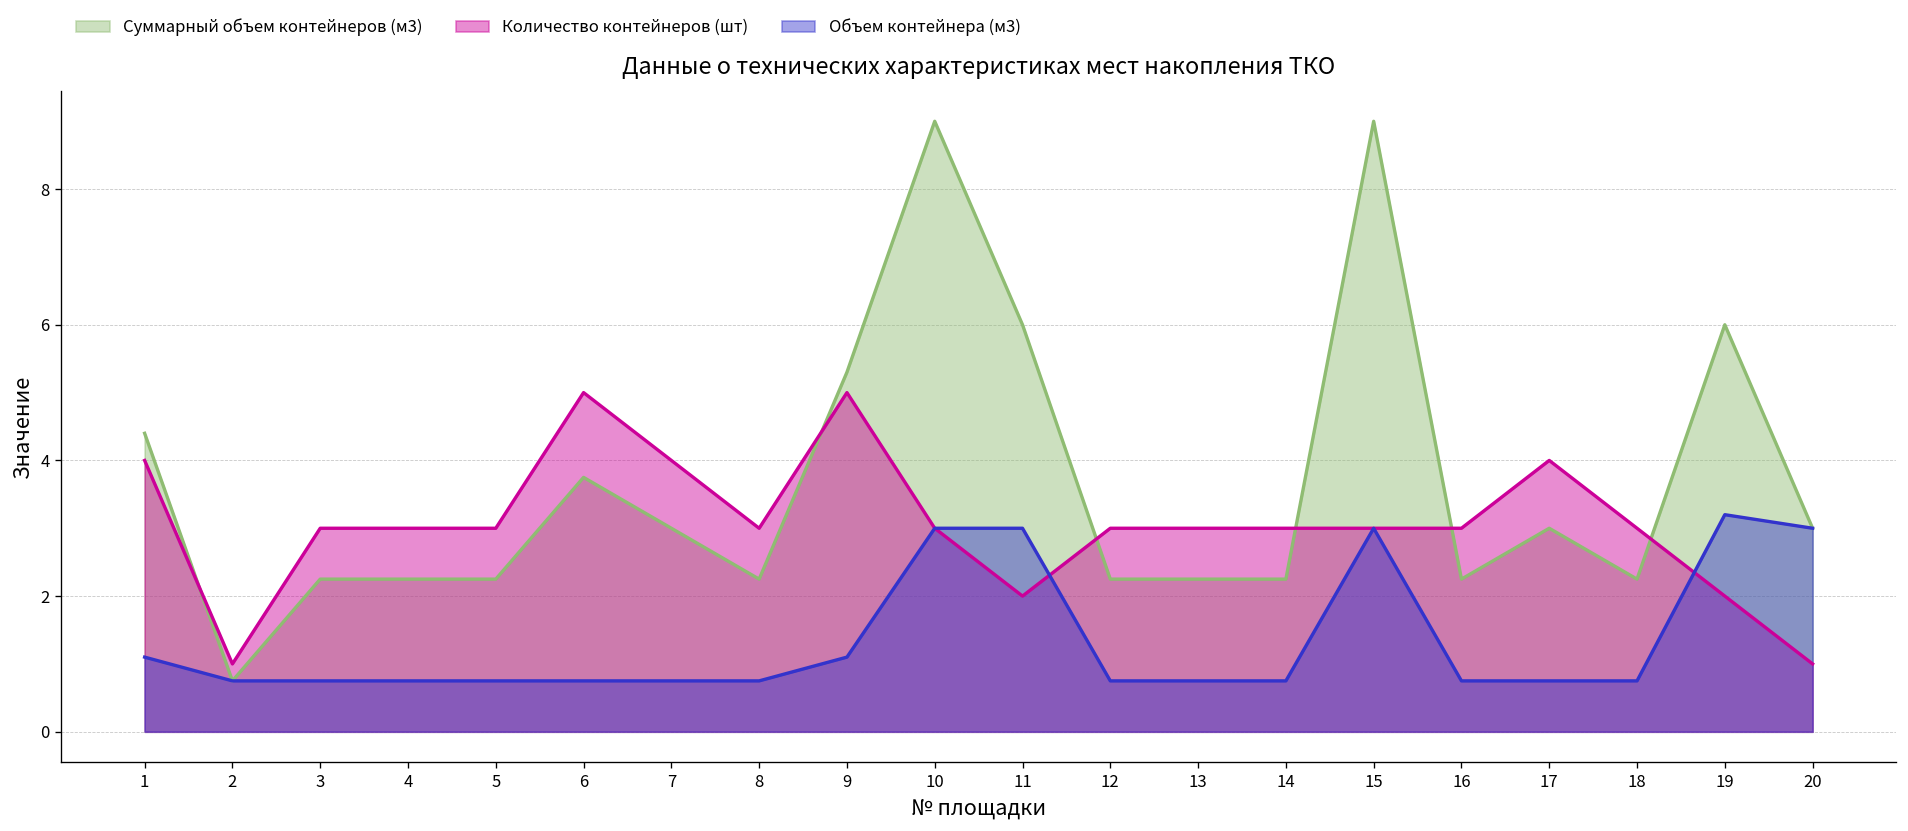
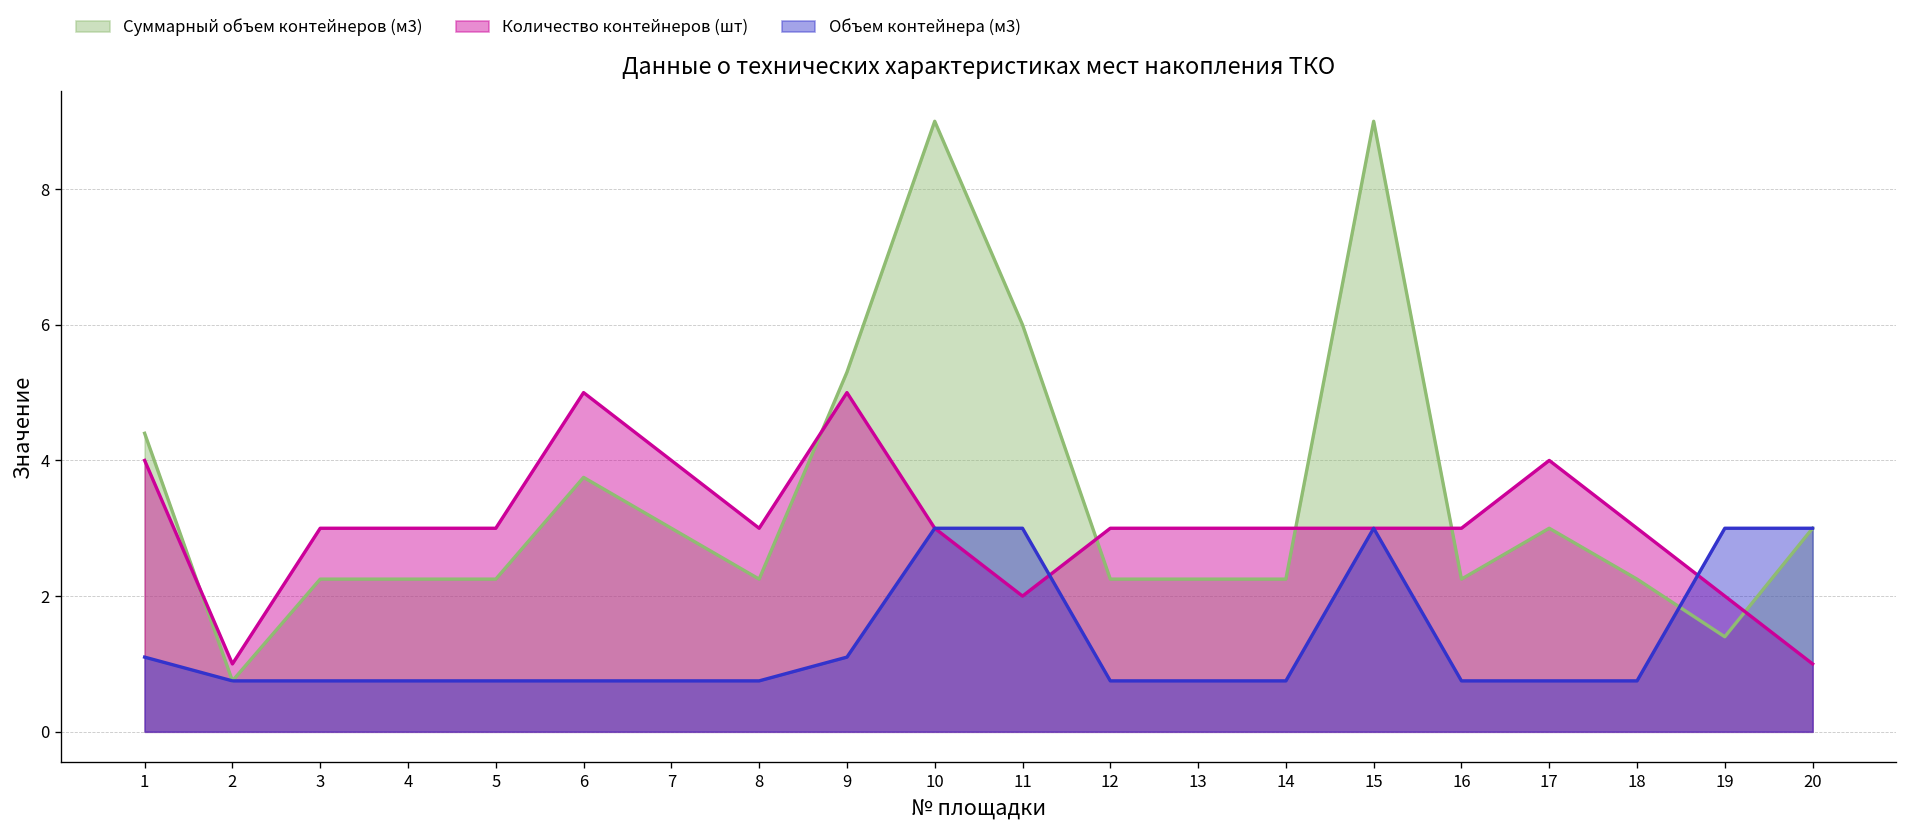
Суммарный объем контейнеров (м3), 19: 6.0 -> 1.4
Объем контейнера (м3), 19: 3.2 -> 3.0
